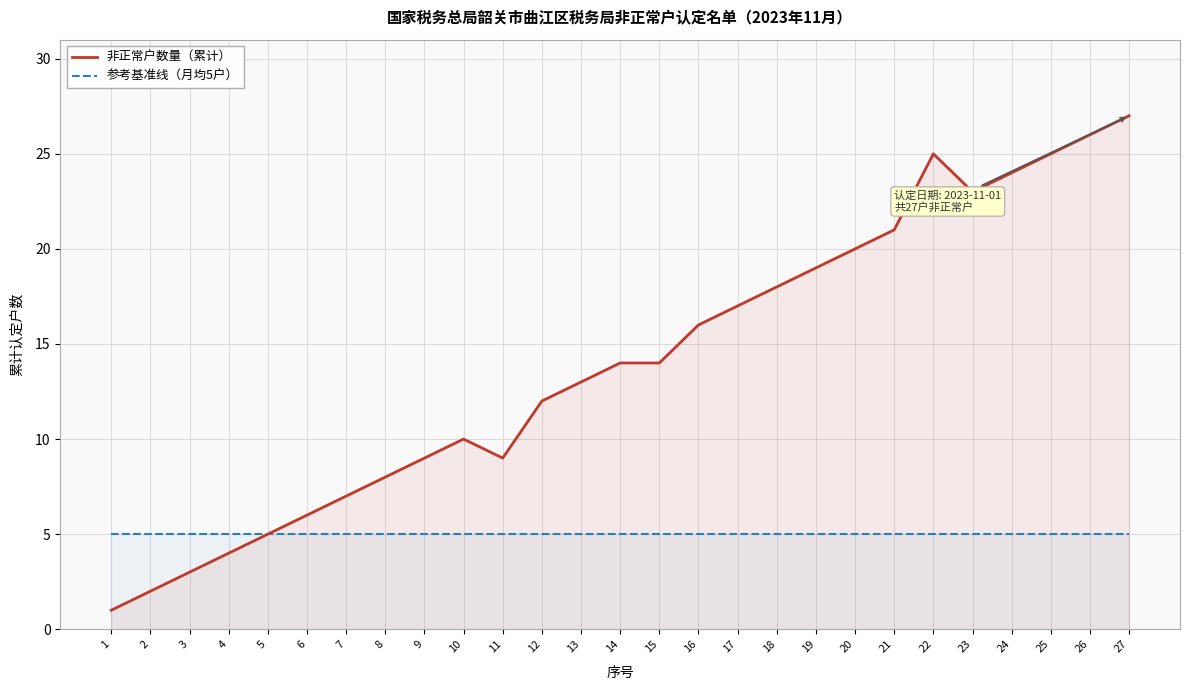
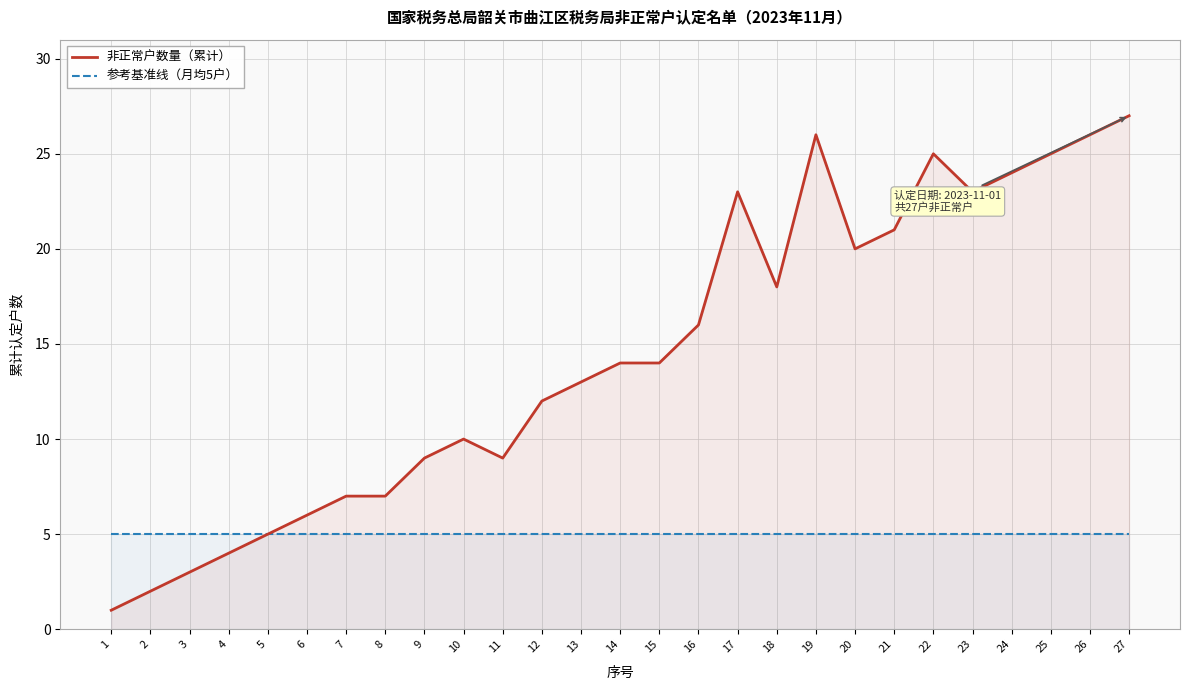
非正常户数量（累计）, 8: 8 -> 7
非正常户数量（累计）, 17: 17 -> 23
非正常户数量（累计）, 19: 19 -> 26
